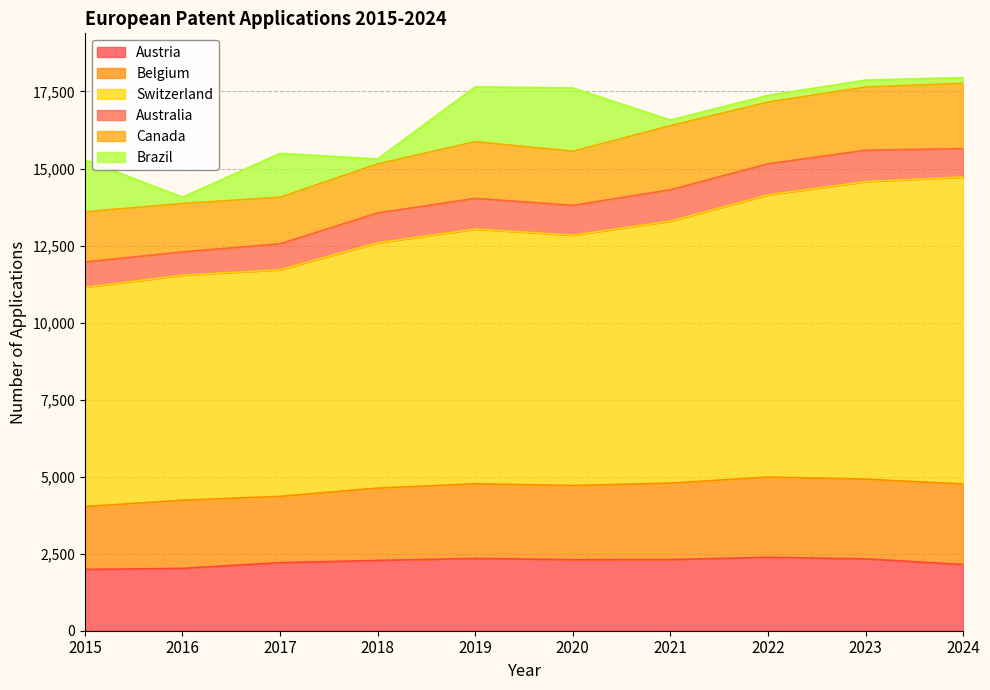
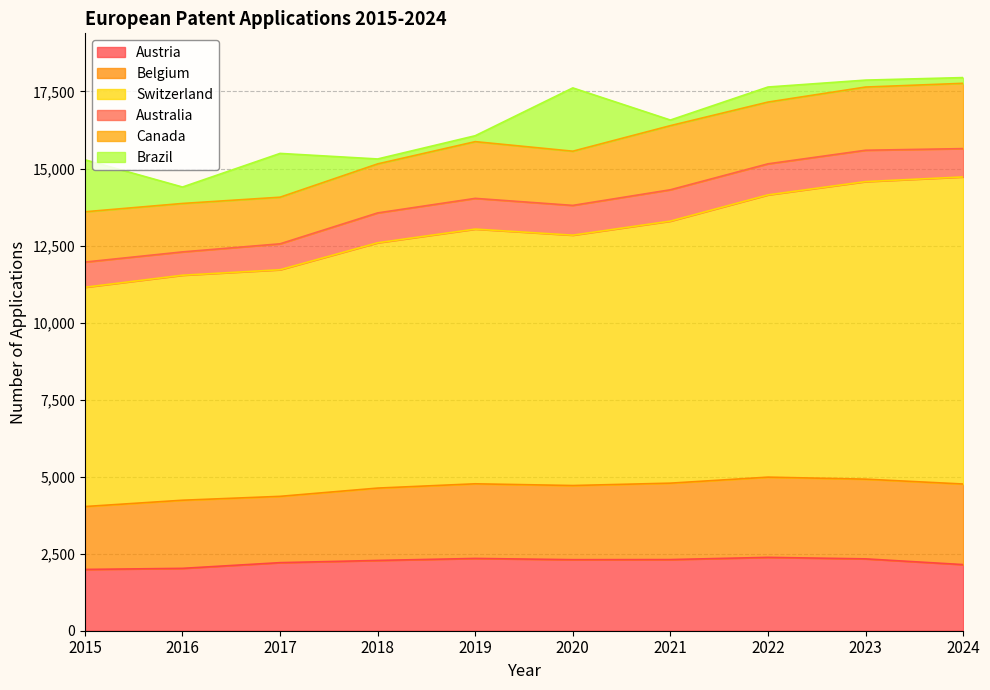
Brazil, 2016: 200 -> 500
Brazil, 2019: 1,800 -> 200
Brazil, 2022: 200 -> 500
